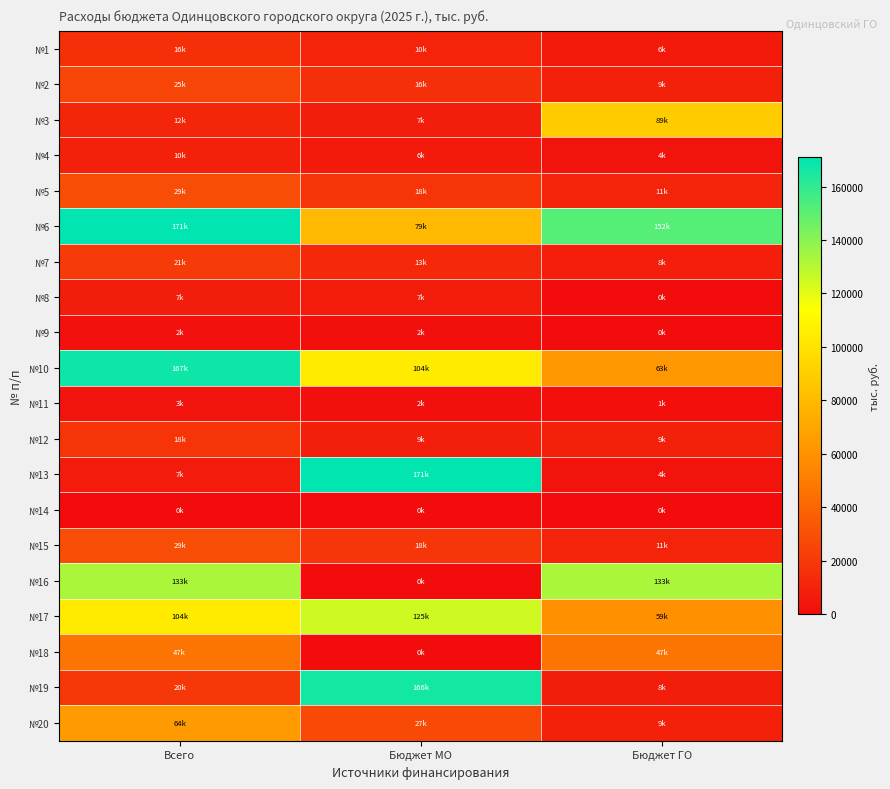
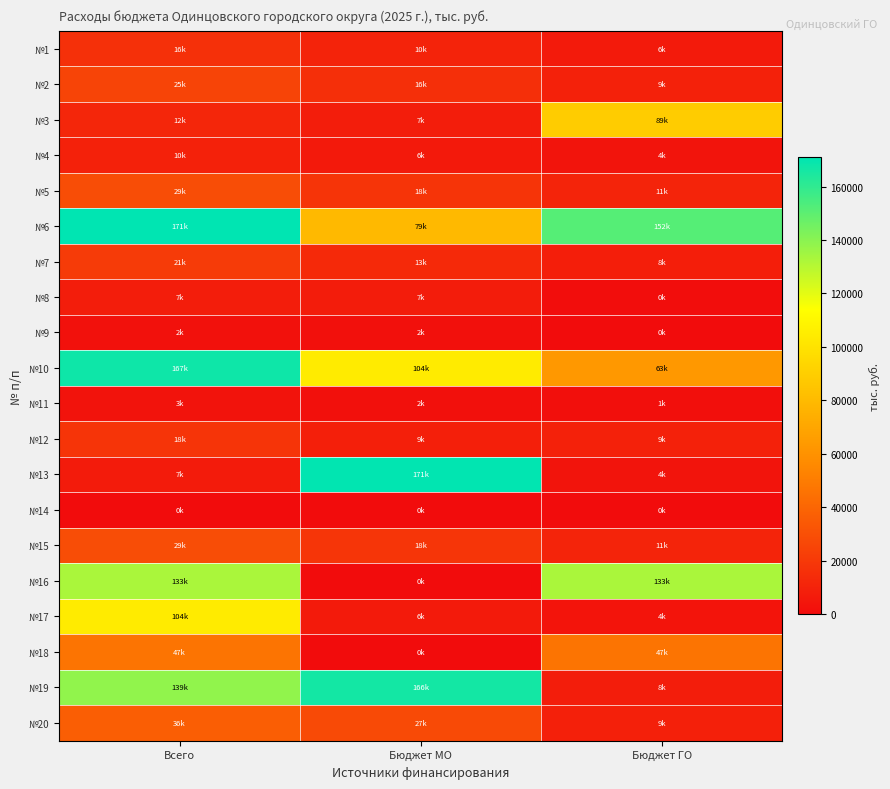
№17, Бюджет МО: 125k -> 6k
№17, Бюджет ГО: 59k -> 4k
№19, Всего: 20k -> 139k
№20, Всего: 64k -> 36k
